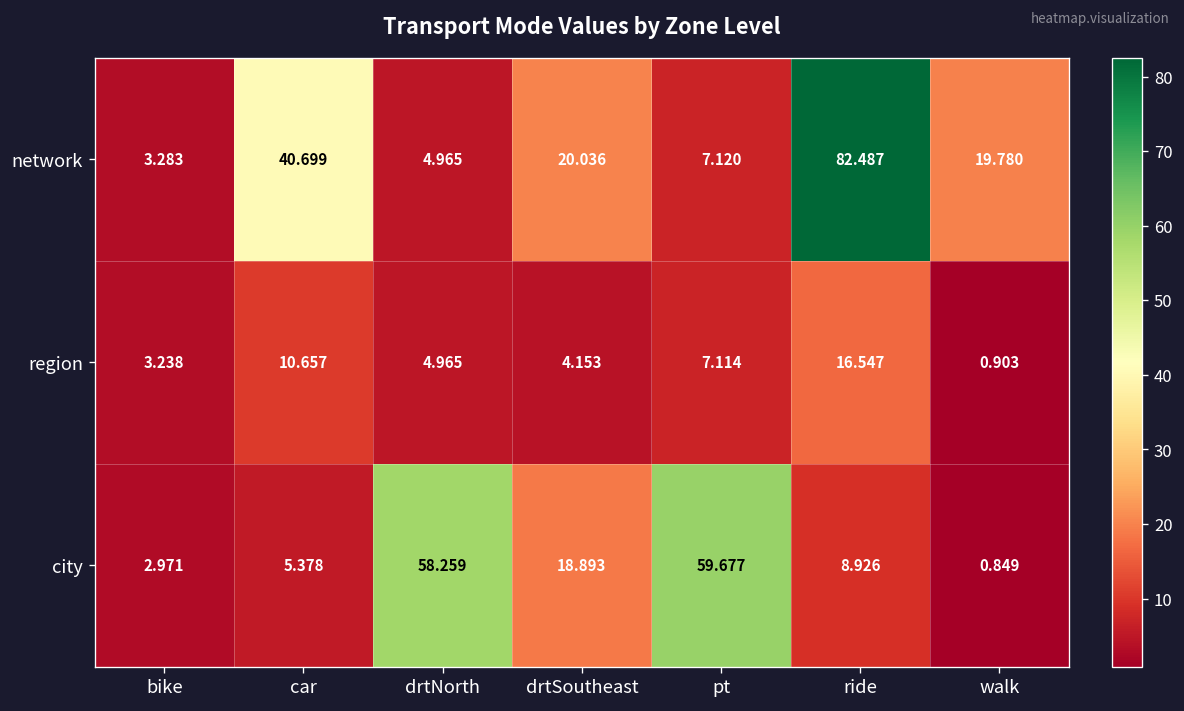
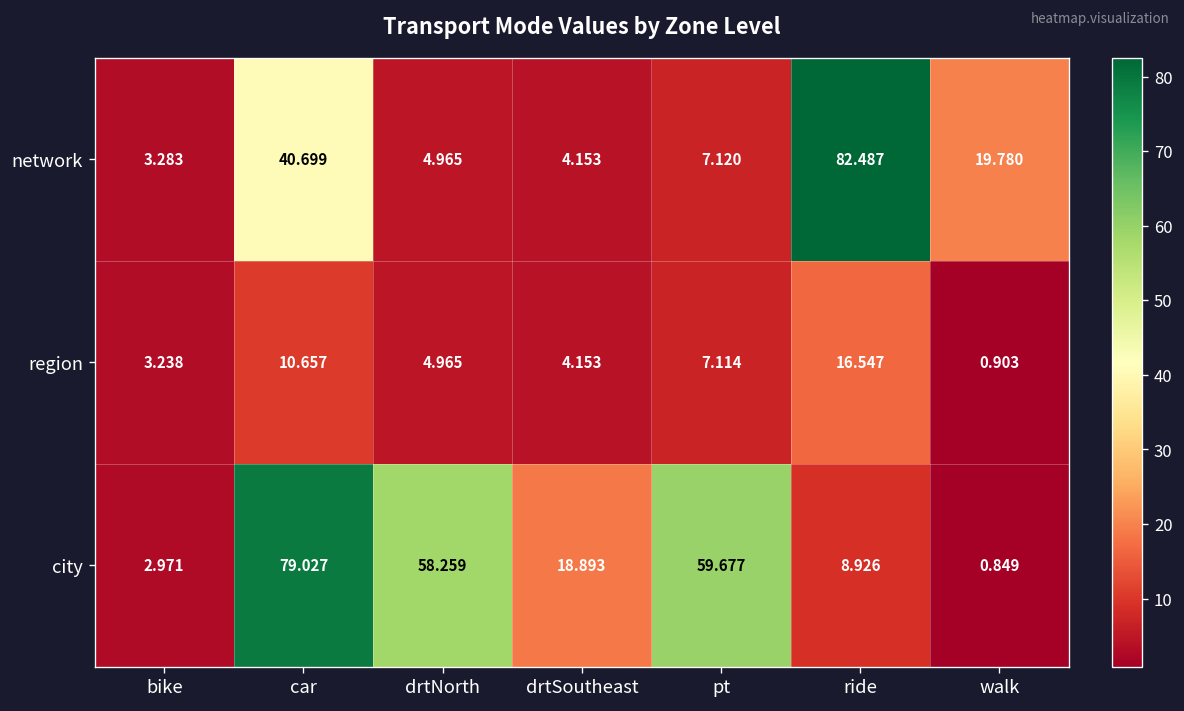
network, drtSoutheast: 20.036 -> 4.153
city, car: 5.378 -> 79.027
